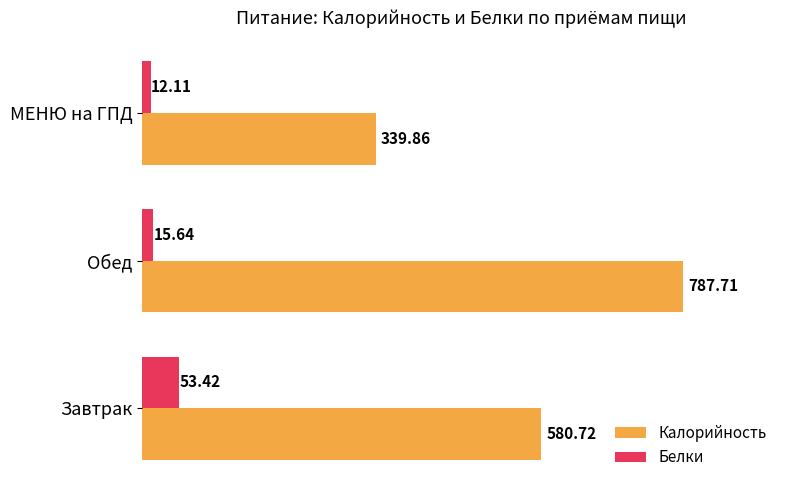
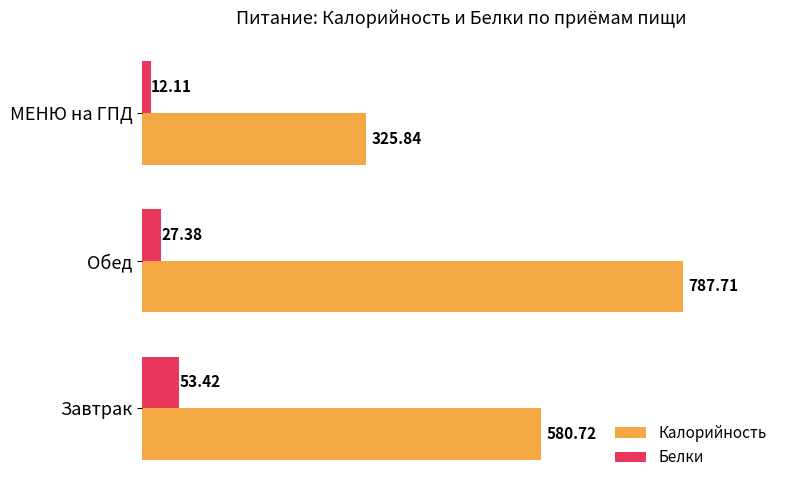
Калорийность, МЕНЮ на ГПД: 339.86 -> 325.84
Белки, Обед: 15.64 -> 27.38
